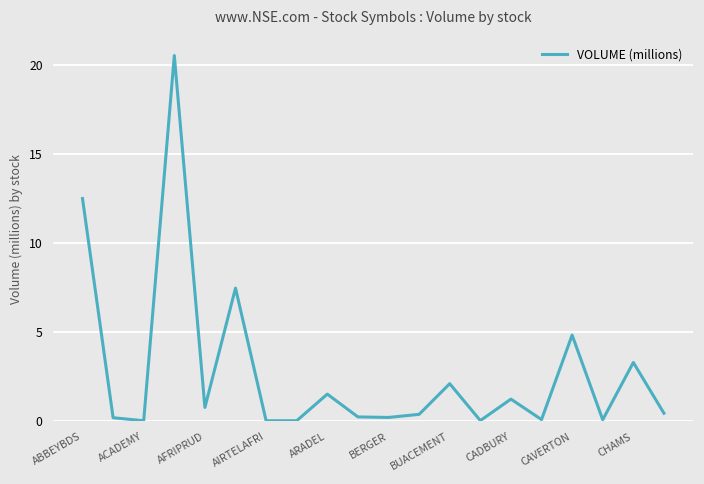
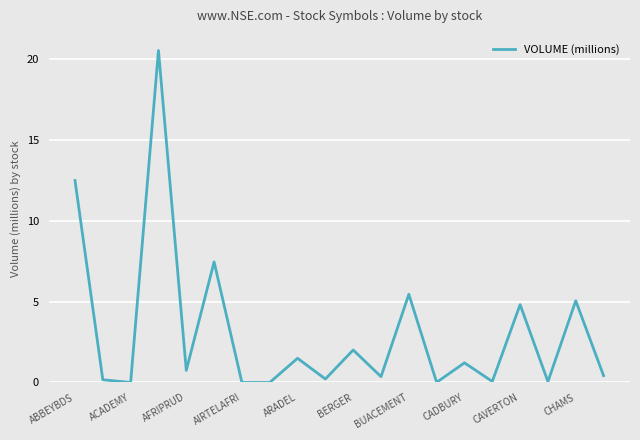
BERGER: 0.2 -> 2.0
BUACEMENT: 2.1 -> 5.4
CHAMS: 3.3 -> 5.0
